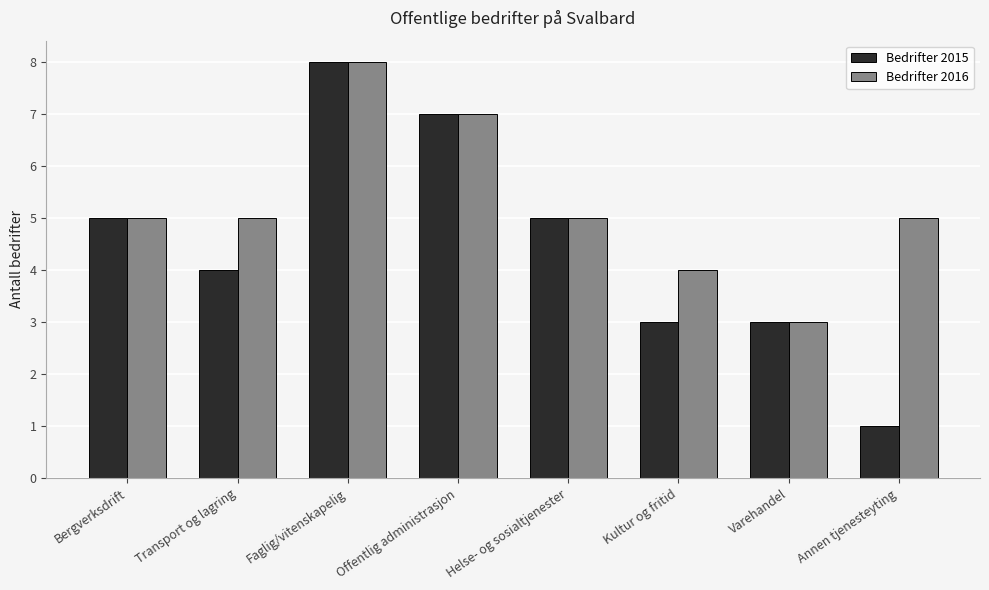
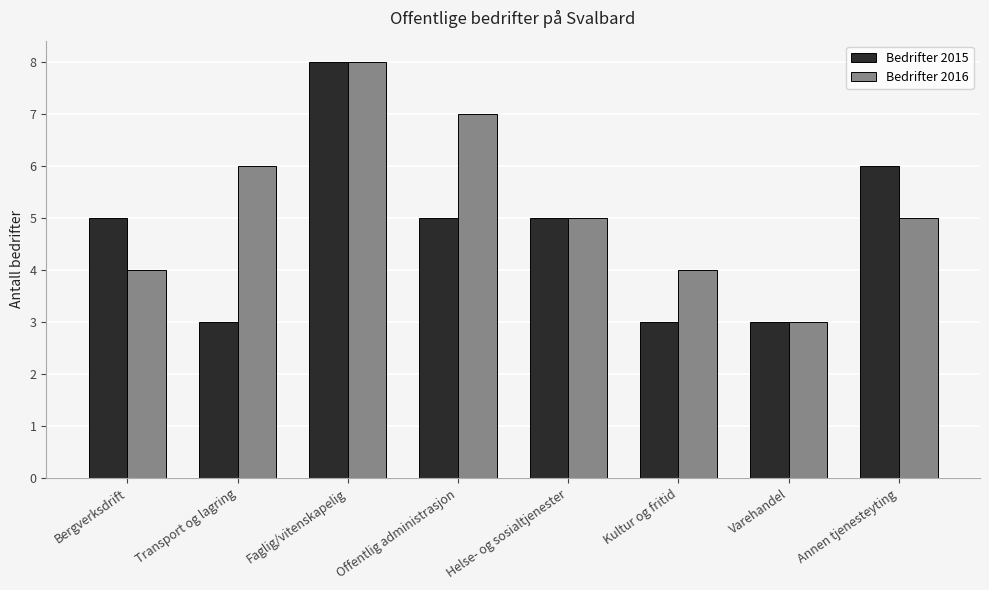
Bedrifter 2016, Bergverksdrift: 5 -> 4
Bedrifter 2015, Transport og lagring: 4 -> 3
Bedrifter 2016, Transport og lagring: 5 -> 6
Bedrifter 2015, Offentlig administrasjon: 7 -> 5
Bedrifter 2015, Annen tjenesteyting: 1 -> 6
